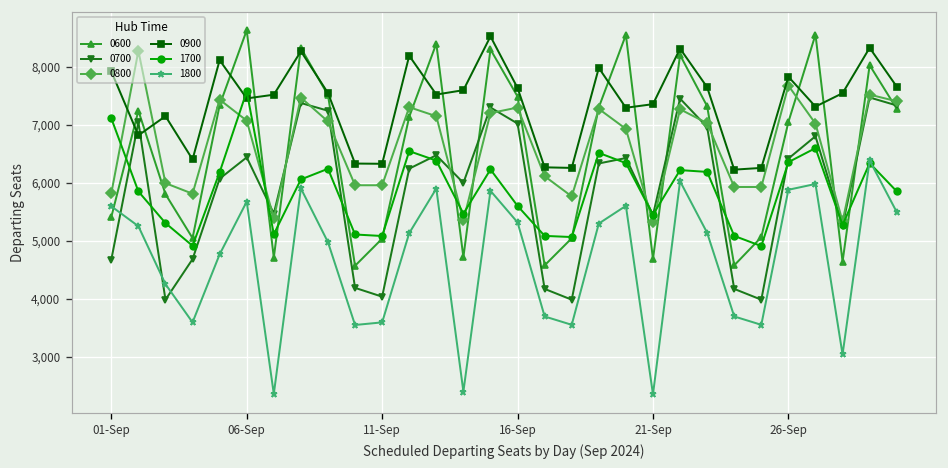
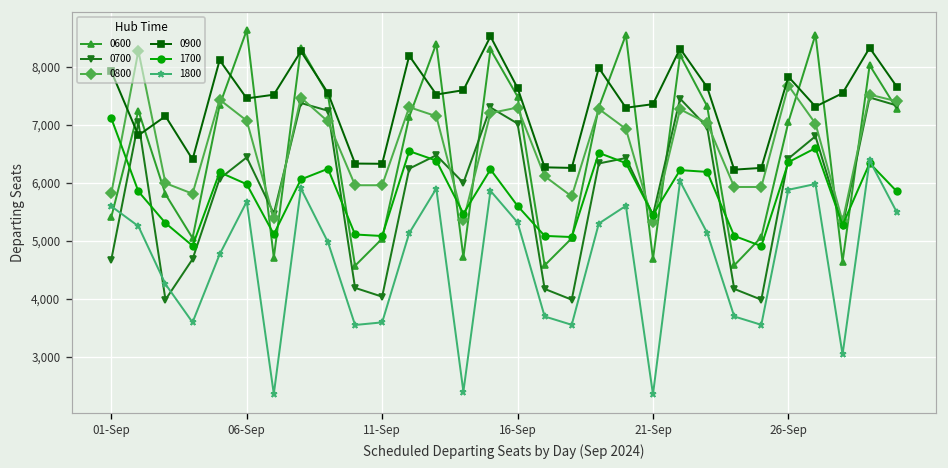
1700, 06-Sep: 7,600 -> 6,000
